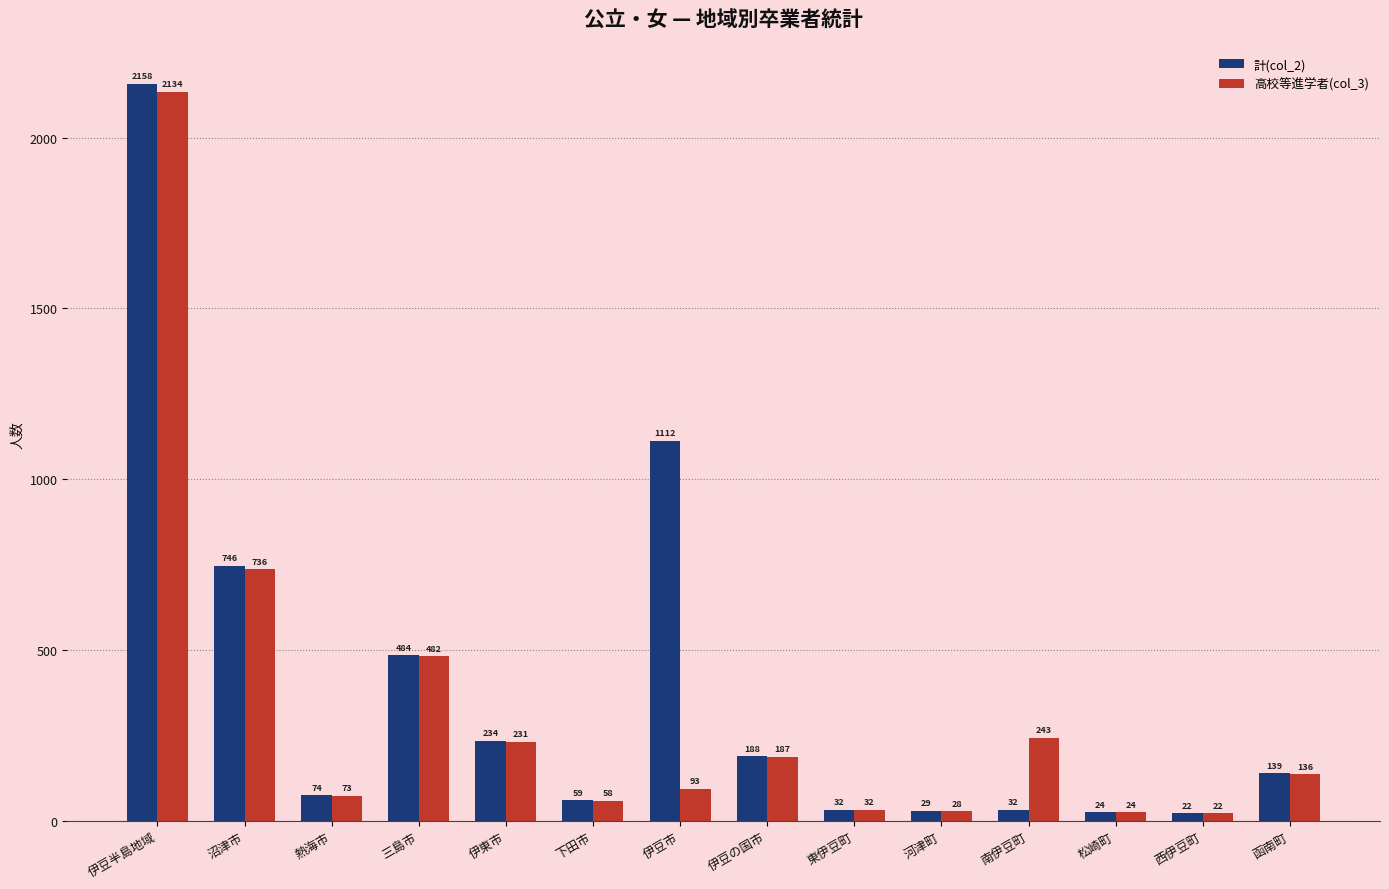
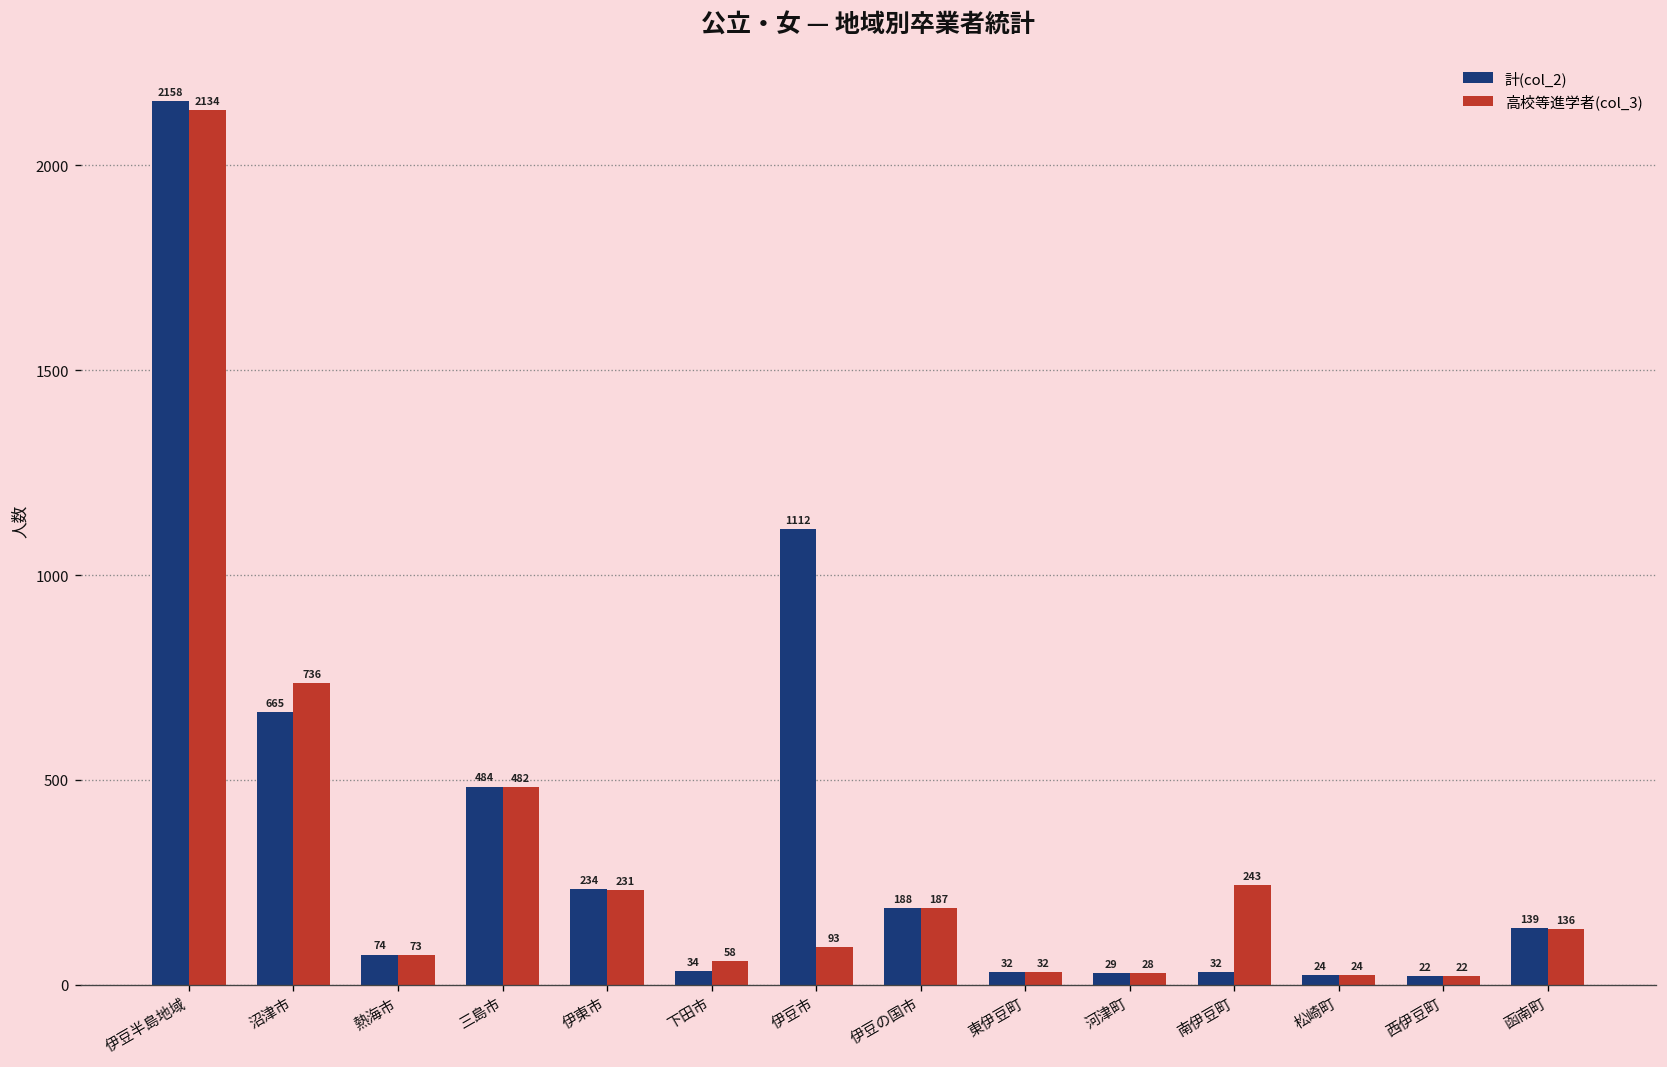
計(col_2), 沼津市: 746 -> 665
計(col_2), 下田市: 59 -> 34
